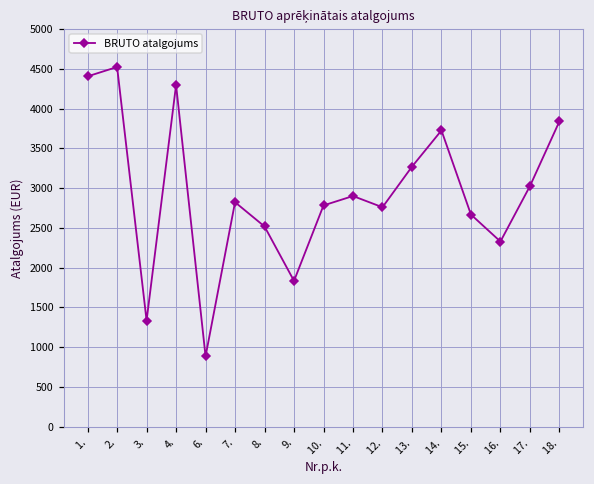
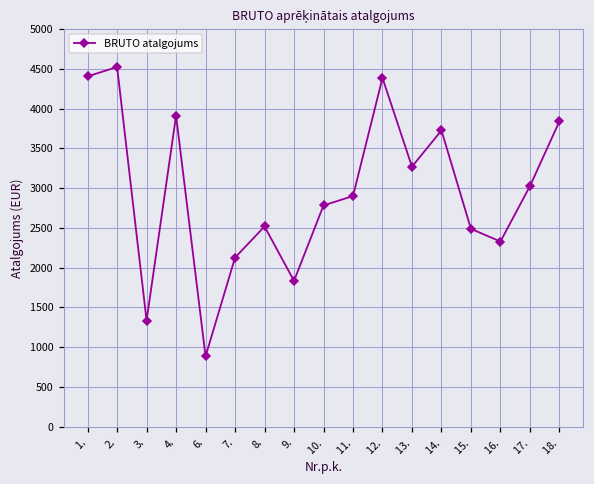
4.: 4300 -> 3900
7.: 2800 -> 2100
12.: 2800 -> 4400
15.: 2700 -> 2500
